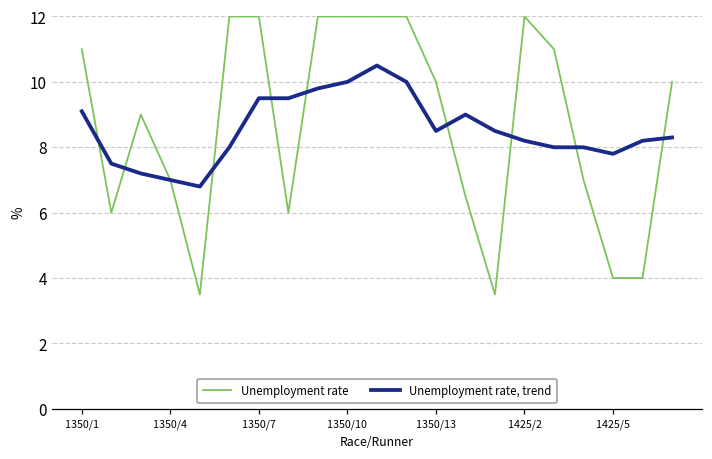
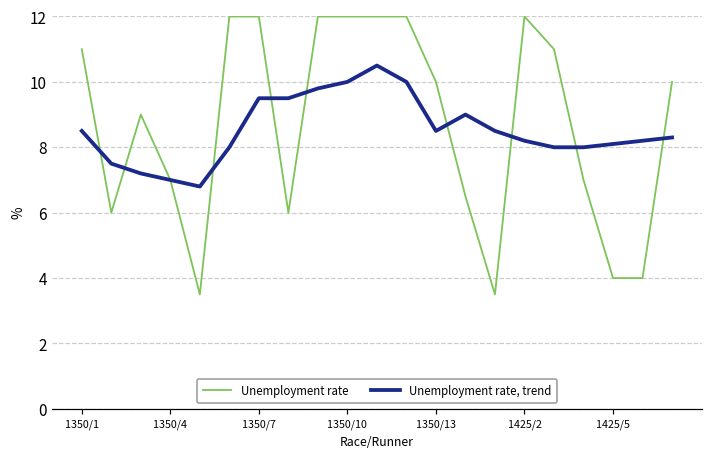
Unemployment rate, trend, 1350/1: 9.1 -> 8.5
Unemployment rate, trend, 1425/5: 7.8 -> 8.1
